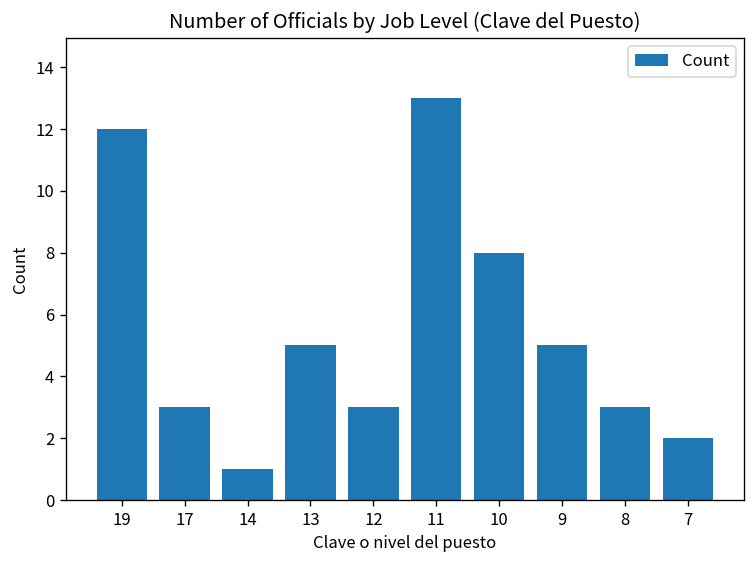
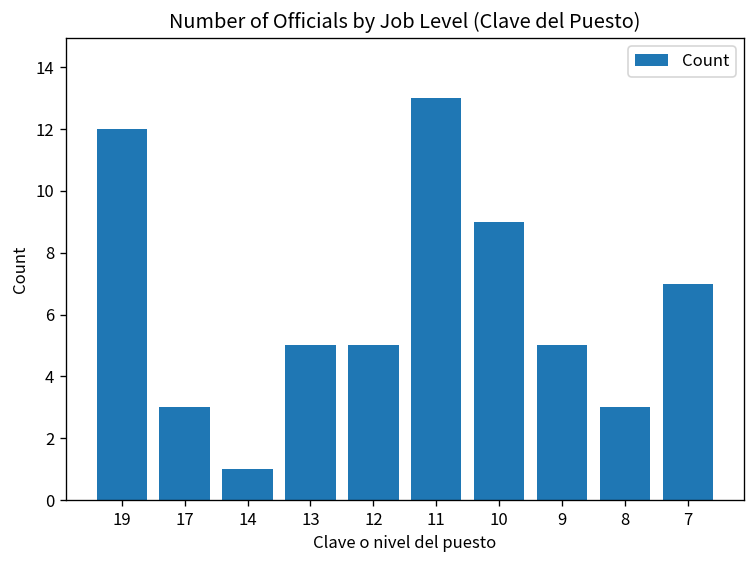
12: 3 -> 5
10: 8 -> 9
7: 2 -> 7
